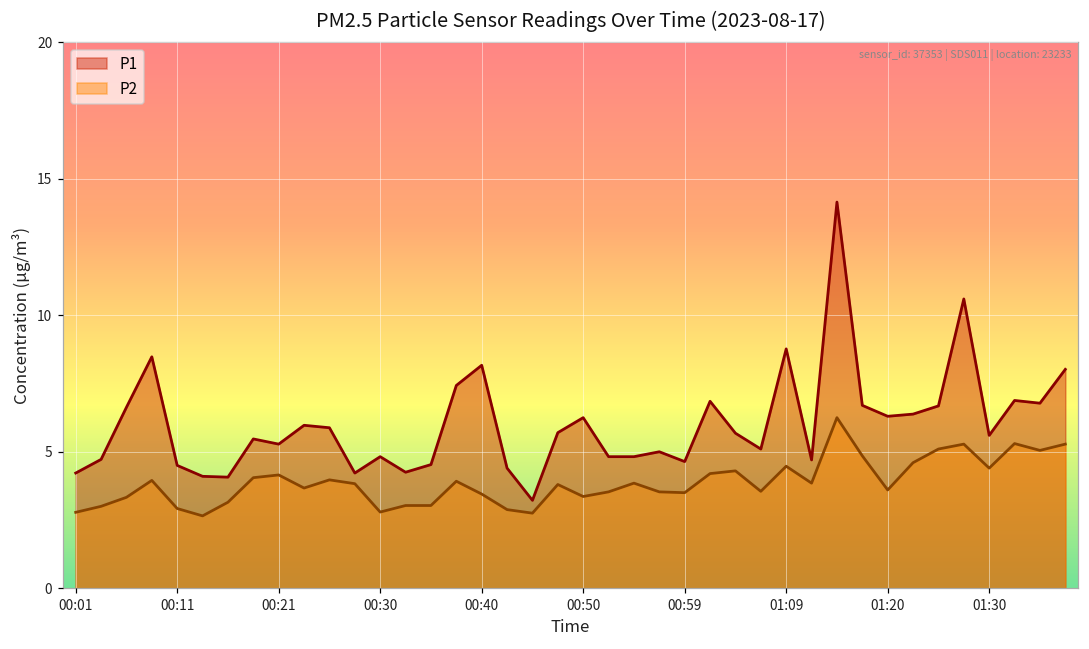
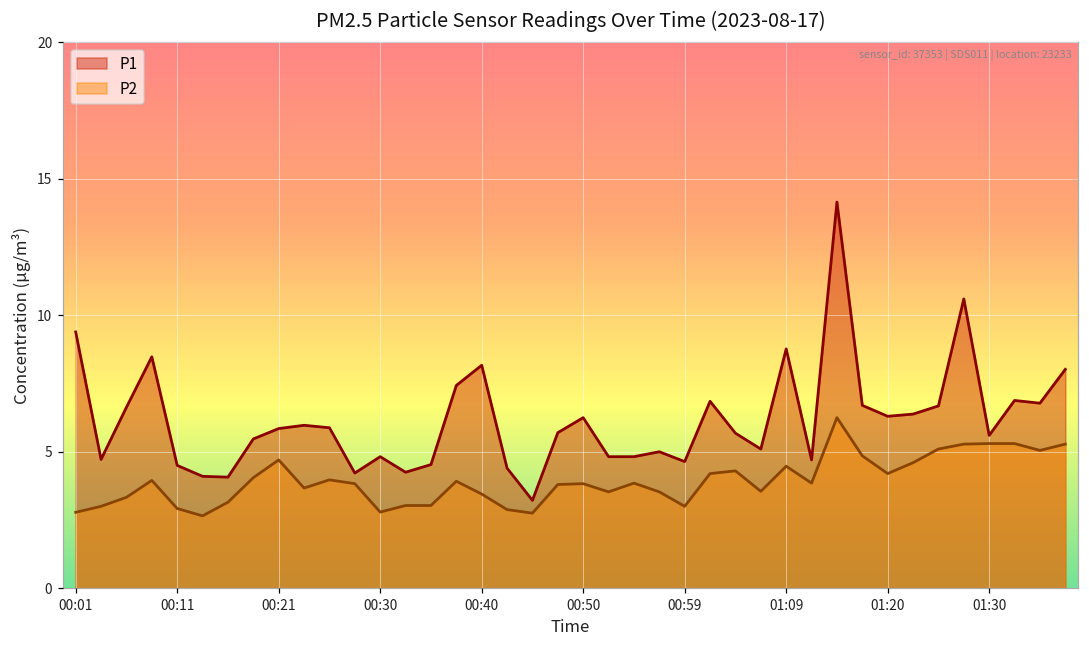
P1, 00:01: 4.2 -> 9.4
P1, 00:21: 5.3 -> 5.9
P2, 00:21: 4.2 -> 4.7
P2, 00:50: 3.4 -> 3.8
P2, 00:59: 3.5 -> 3.0
P2, 01:20: 3.6 -> 4.2
P2, 01:30: 4.4 -> 5.3
